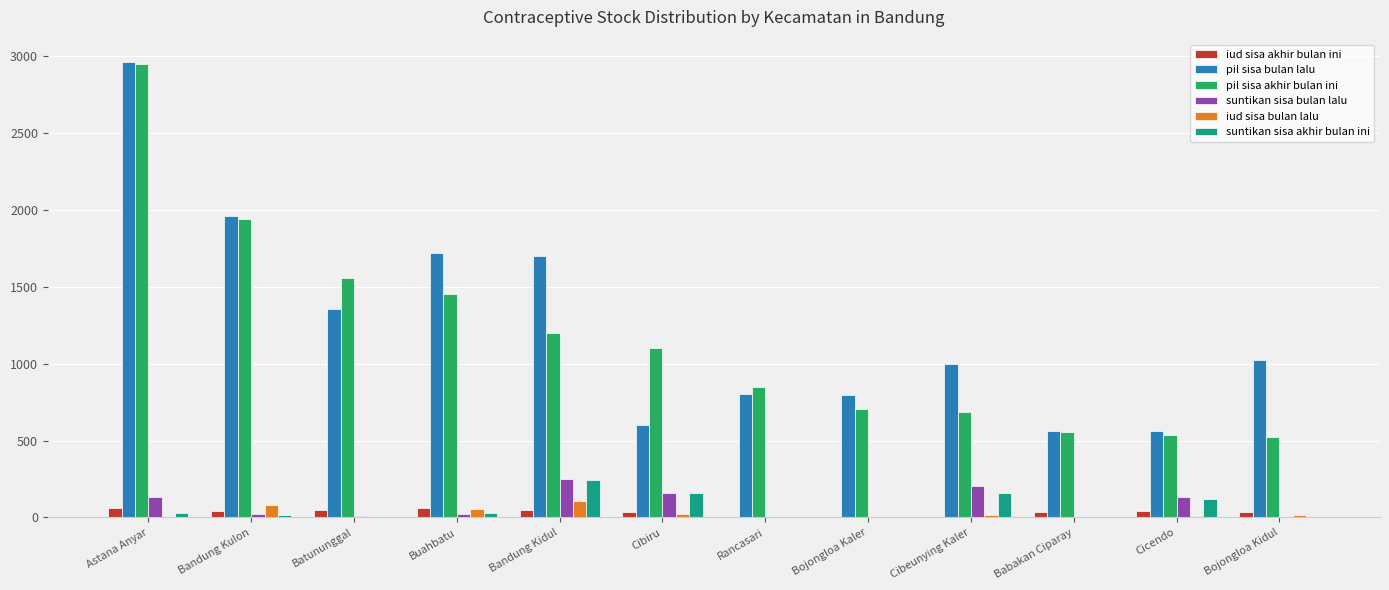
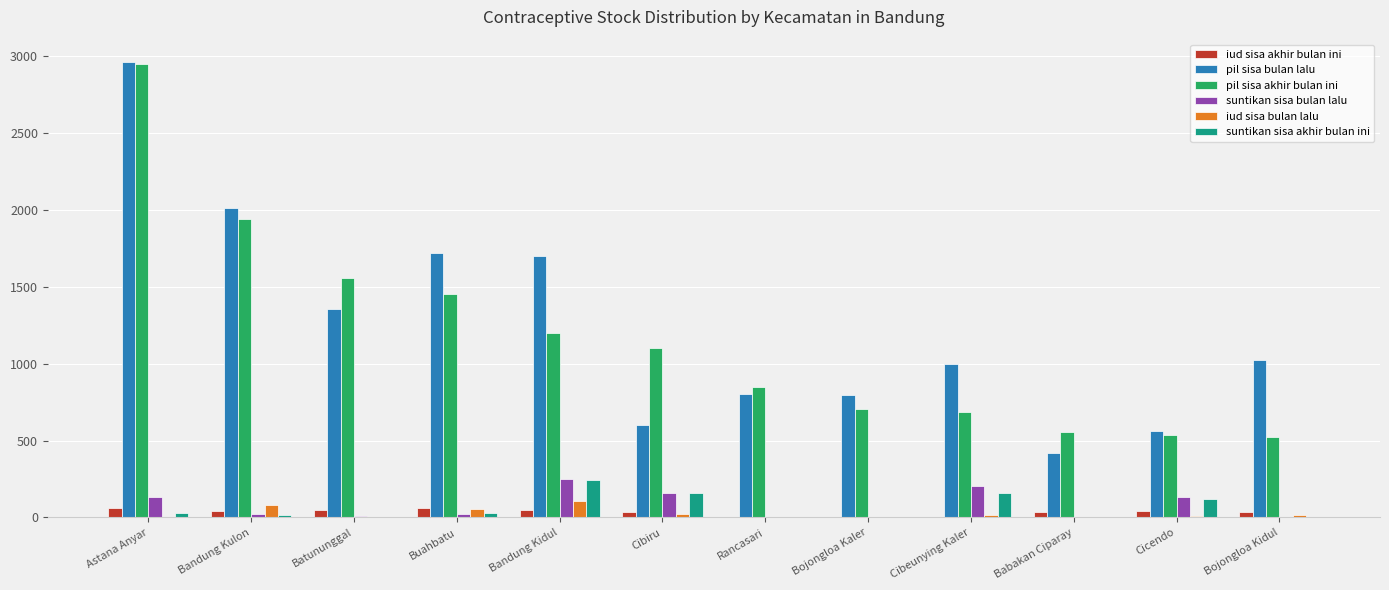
pil sisa bulan lalu, Bandung Kulon: 1960 -> 2010
pil sisa bulan lalu, Babakan Ciparay: 570 -> 420
